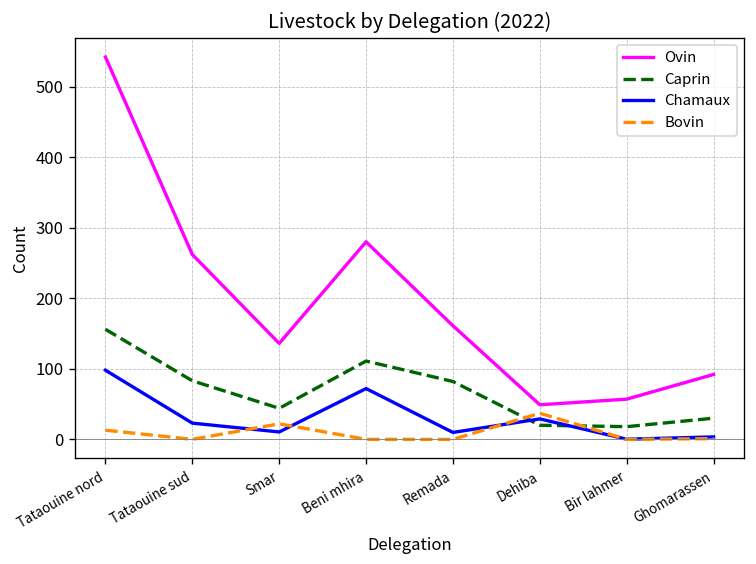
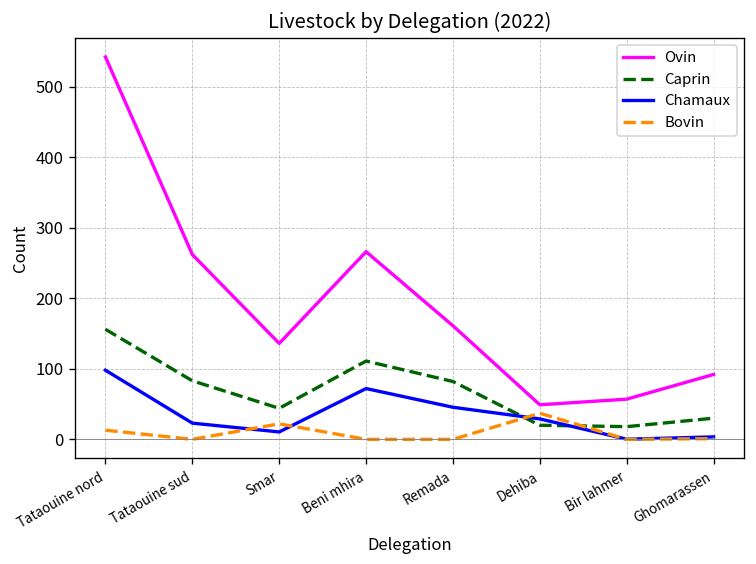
Ovin, Beni mhira: 280 -> 270
Chamaux, Remada: 10 -> 50
